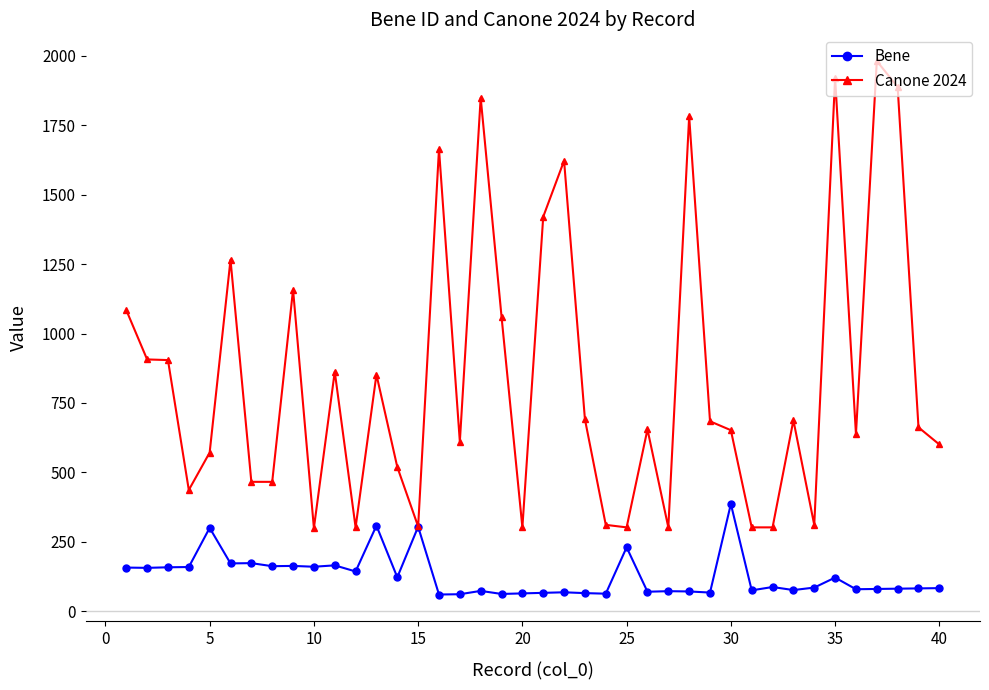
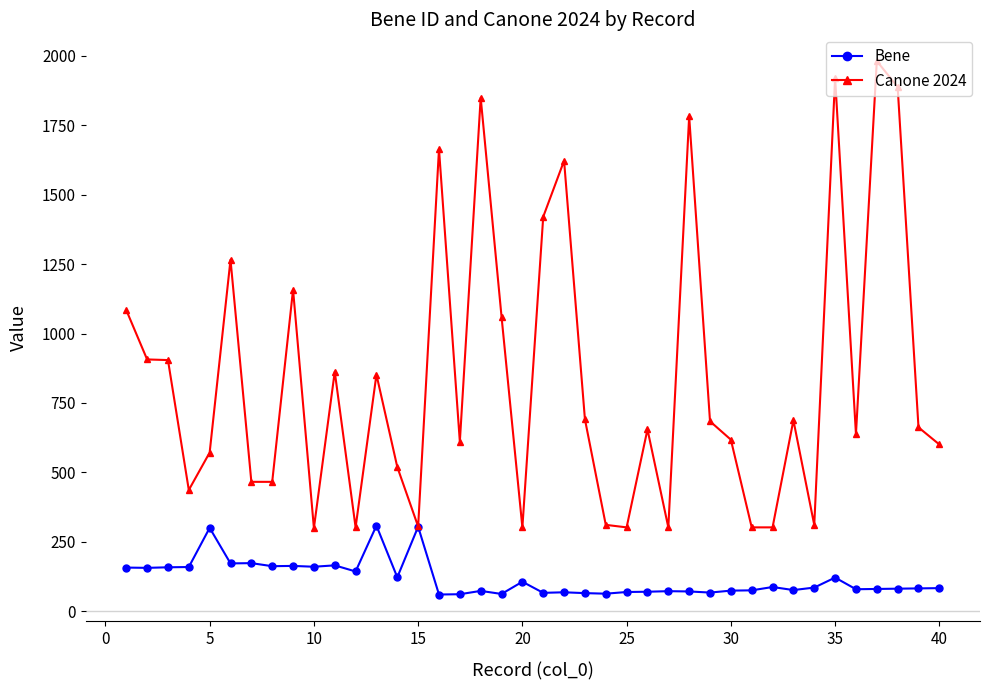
Bene, 20: 60 -> 110
Bene, 25: 230 -> 70
Bene, 30: 390 -> 70
Canone 2024, 30: 650 -> 620
